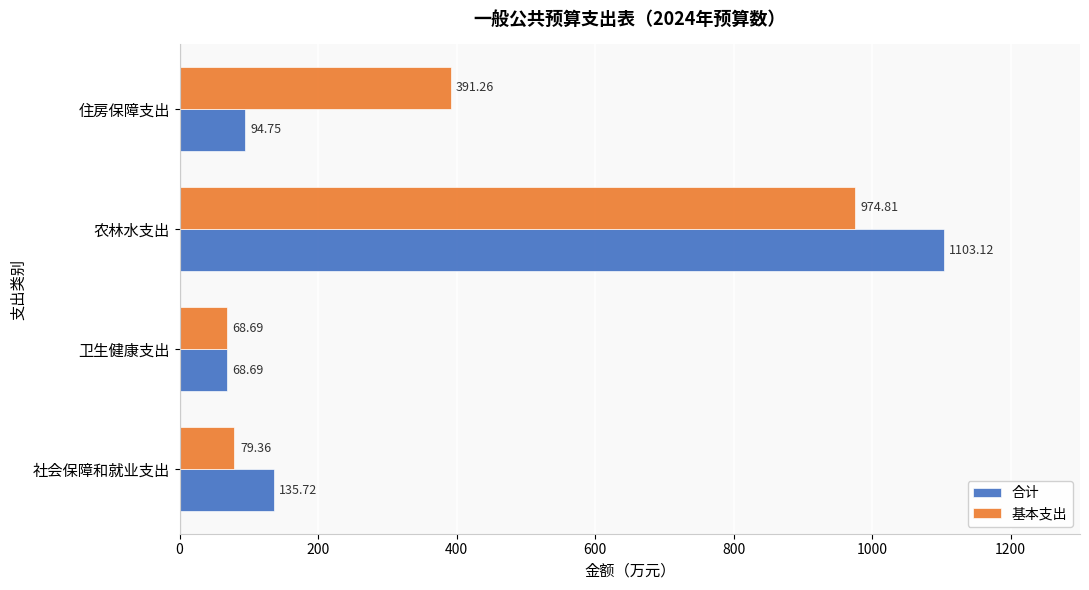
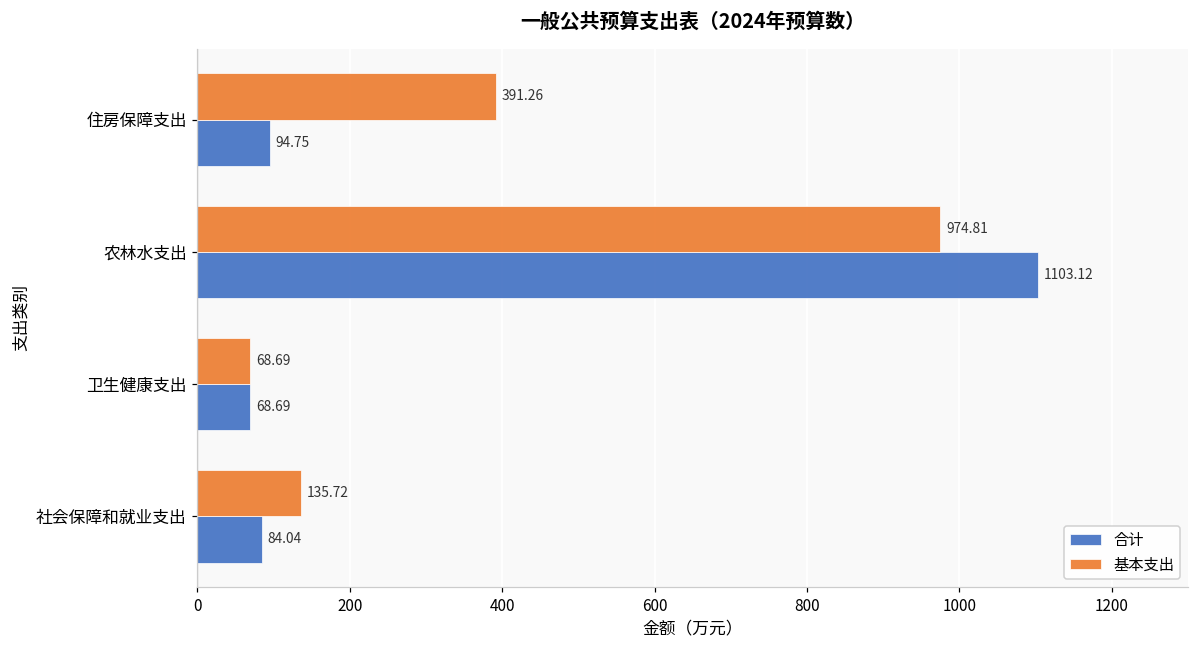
基本支出, 社会保障和就业支出: 79.36 -> 135.72
合计, 社会保障和就业支出: 135.72 -> 84.04
